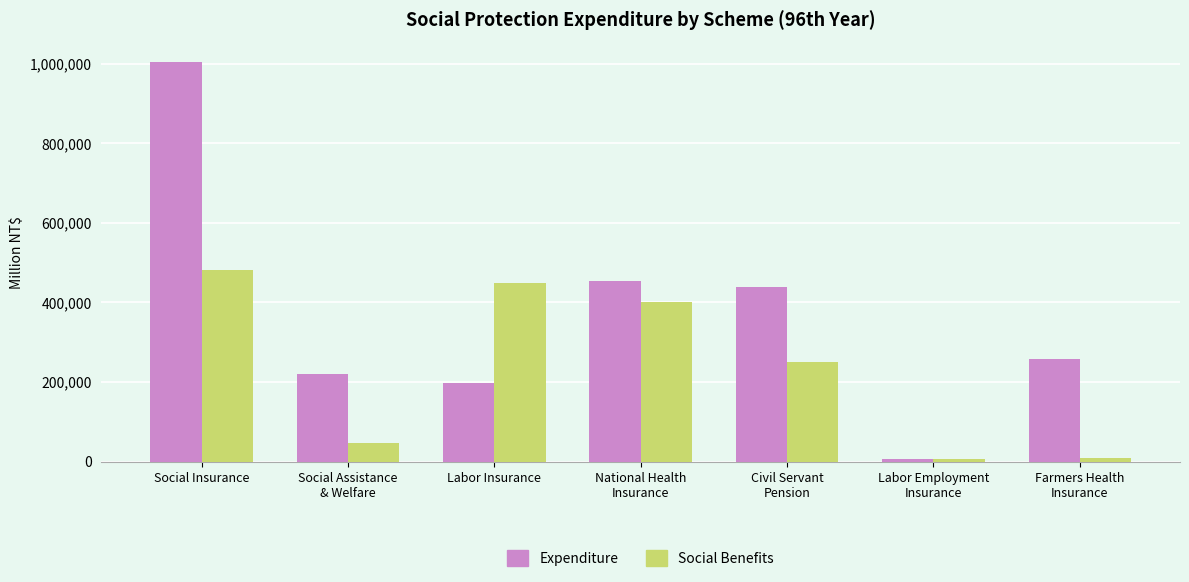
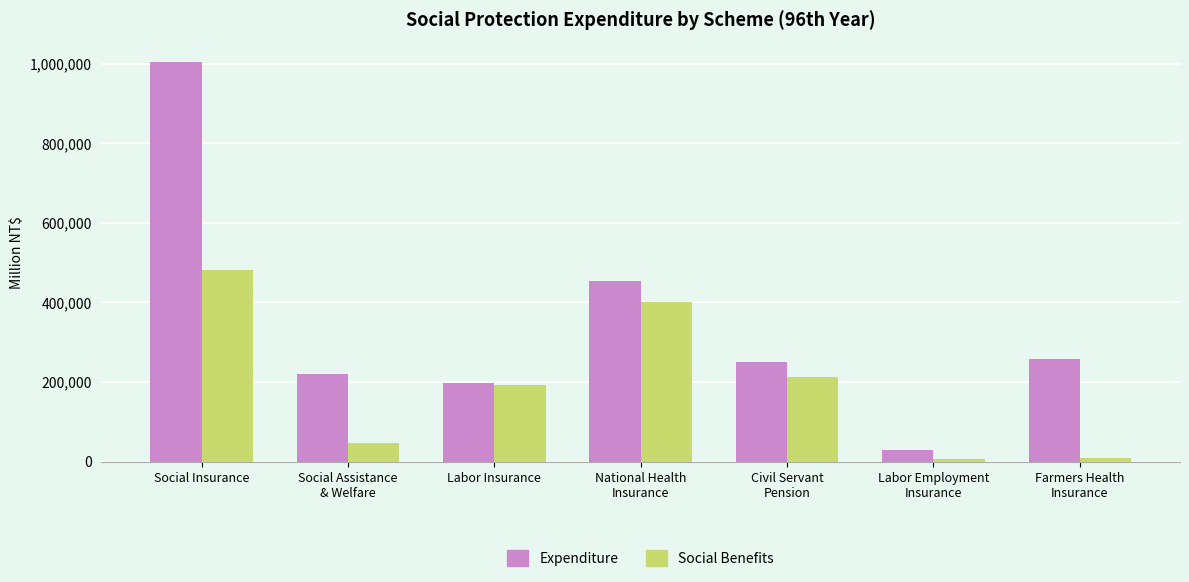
Social Benefits, Labor Insurance: 450,000 -> 190,000
Expenditure, Civil Servant Pension: 440,000 -> 250,000
Social Benefits, Civil Servant Pension: 250,000 -> 210,000
Expenditure, Labor Employment Insurance: 10,000 -> 30,000
